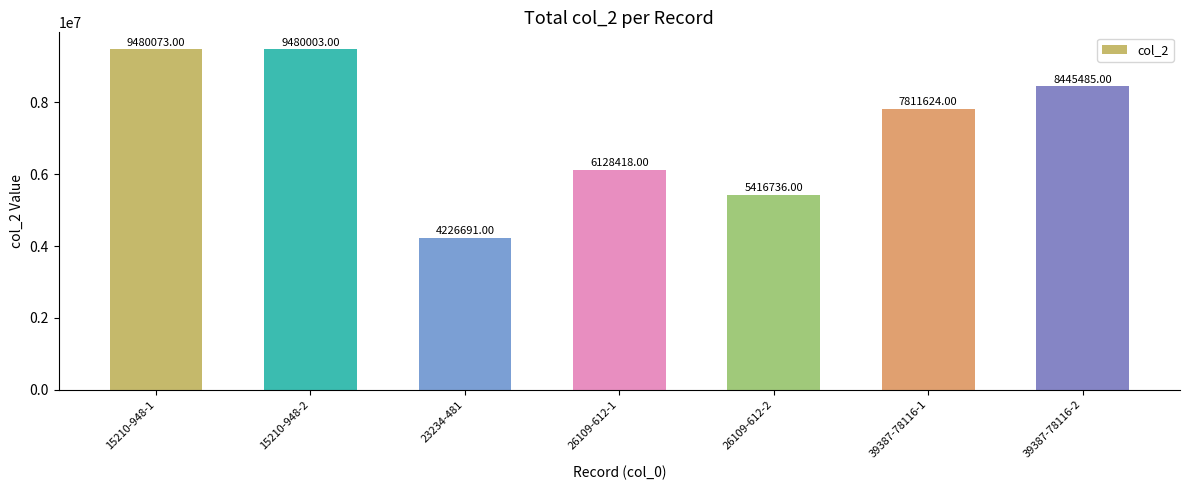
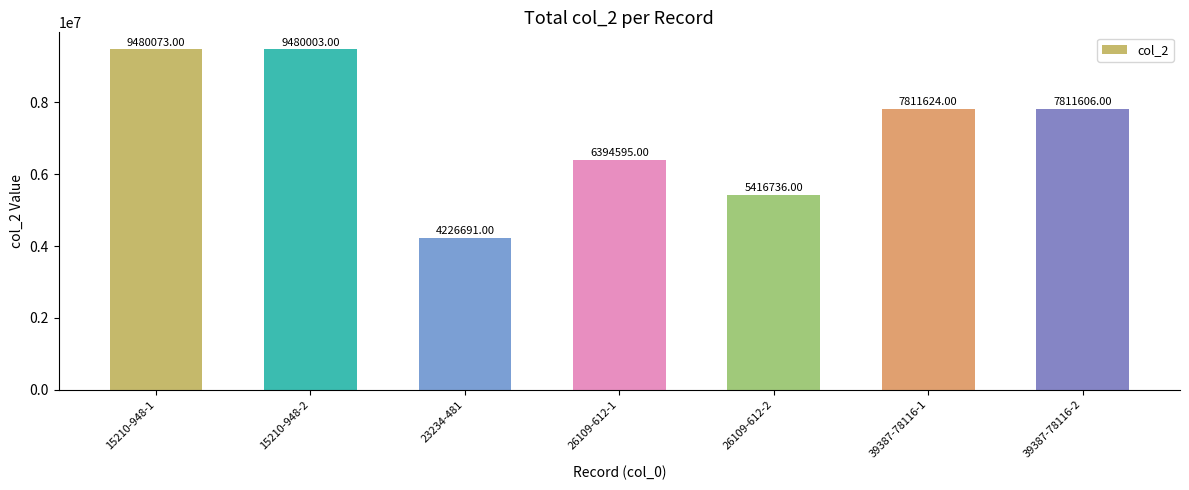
26109-612-1: 6128418.00 -> 6394595.00
39387-78116-2: 8445485.00 -> 7811606.00
